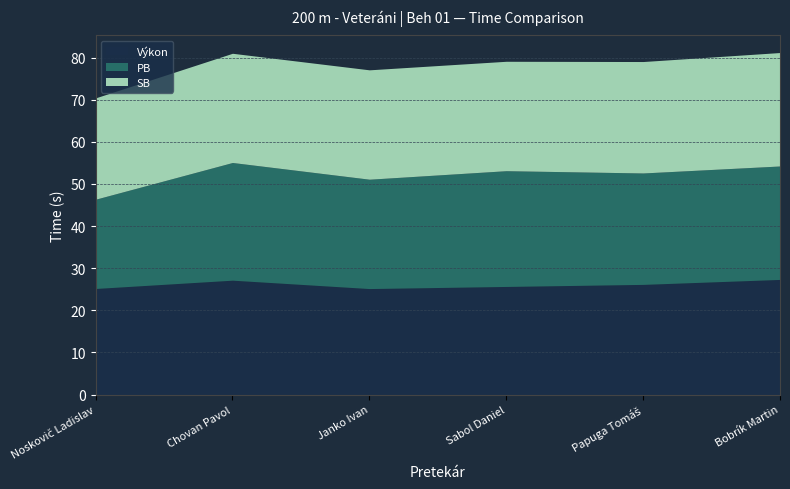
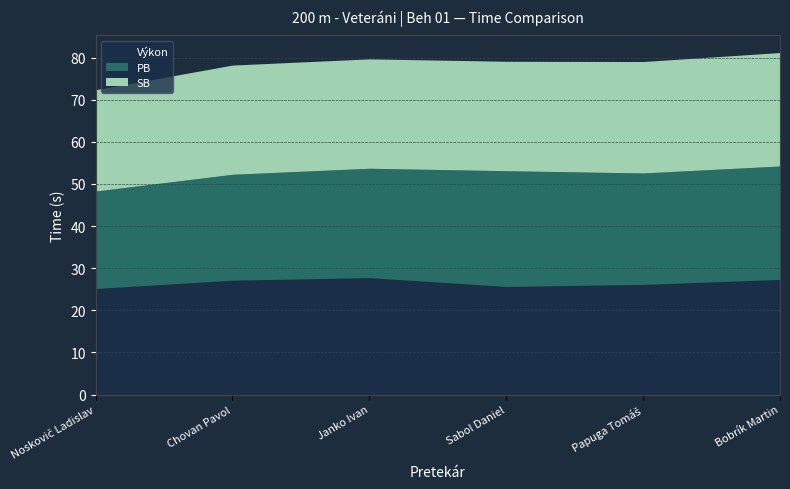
PB, Noskovič Ladislav: 21 -> 23
PB, Chovan Pavol: 28 -> 25
Výkon, Janko Ivan: 25 -> 28
